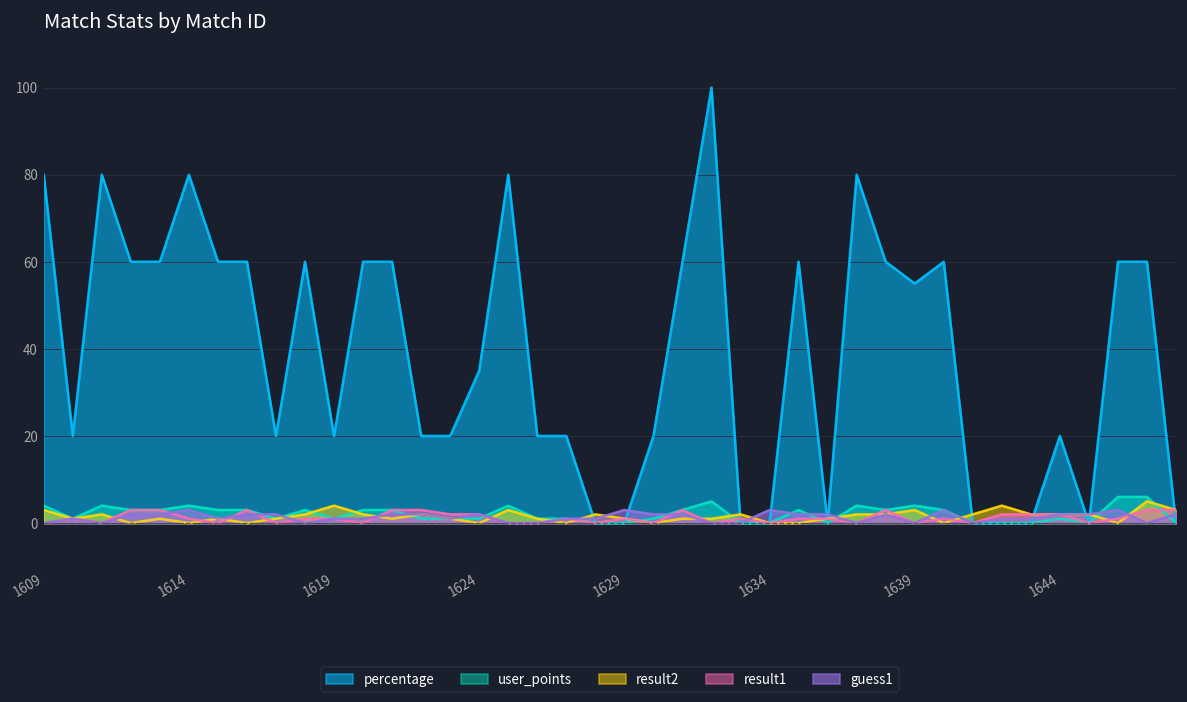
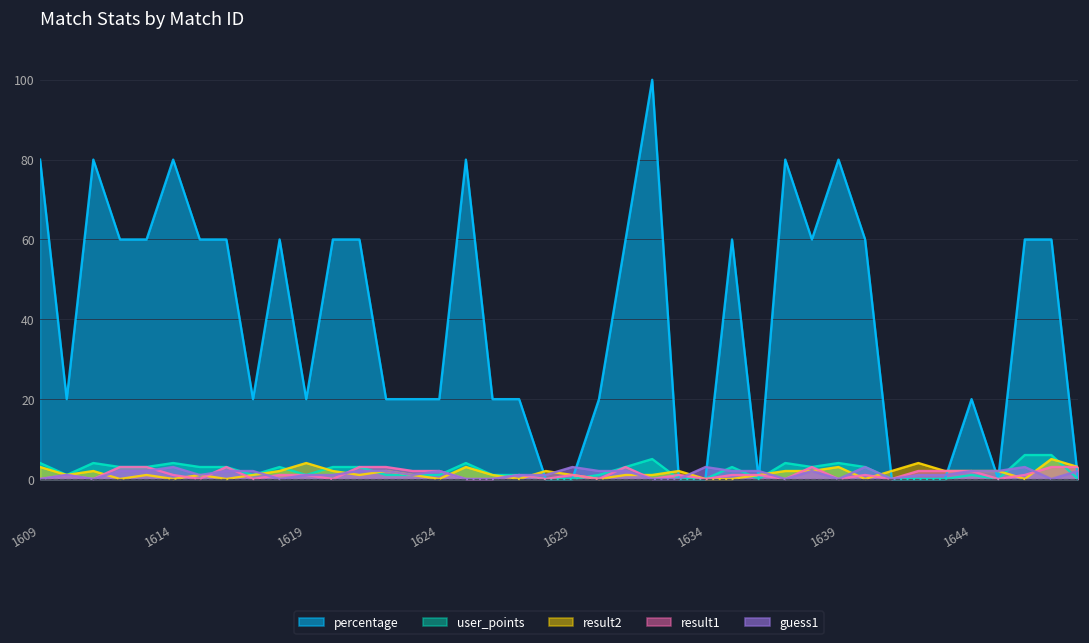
percentage, 1624: 35 -> 20
percentage, 1639: 55 -> 80
